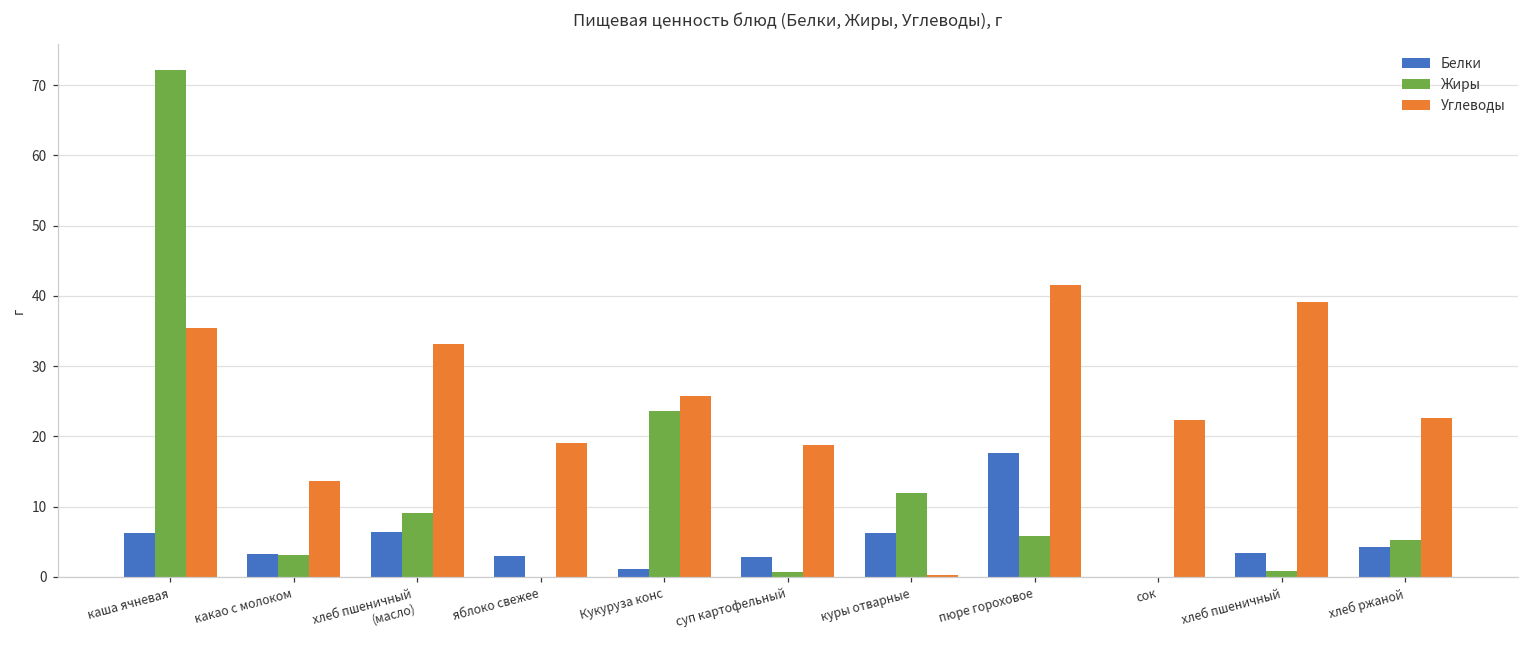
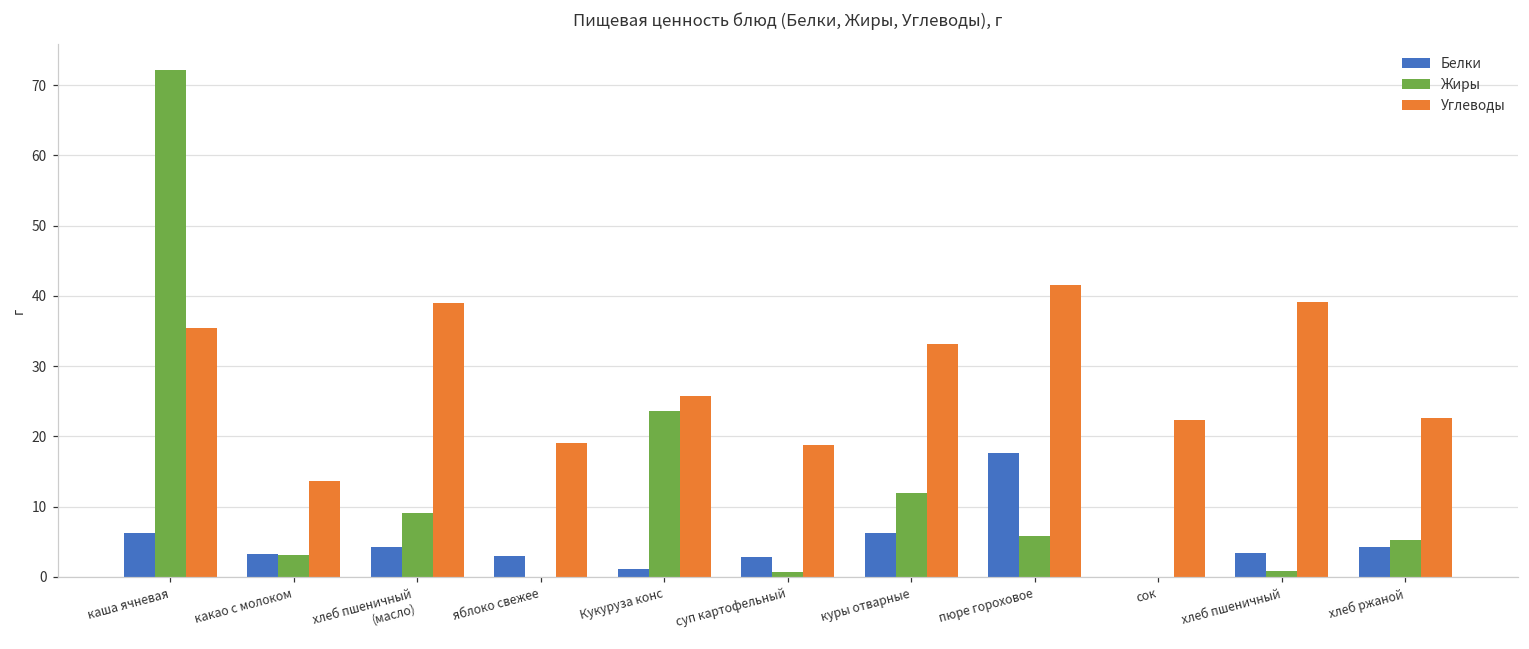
Белки, хлеб пшеничный (масло): 6 -> 4
Углеводы, хлеб пшеничный (масло): 33 -> 39
Углеводы, куры отварные: 0 -> 33
